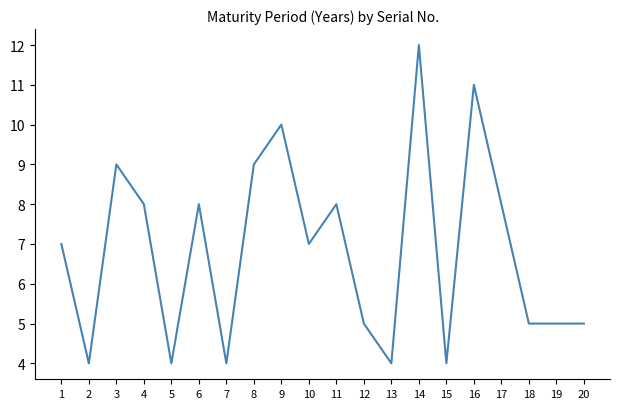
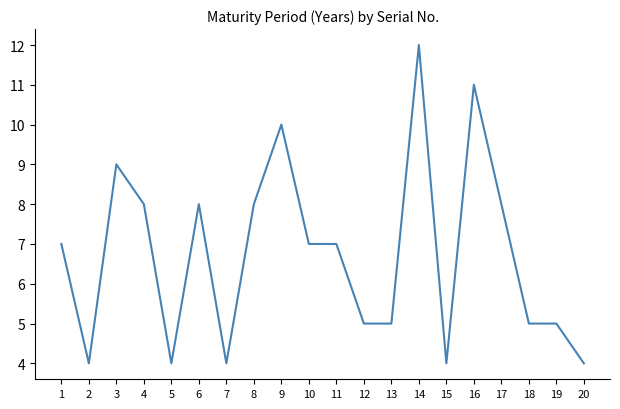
8: 9 -> 8
11: 8 -> 7
13: 4 -> 5
20: 5 -> 4
